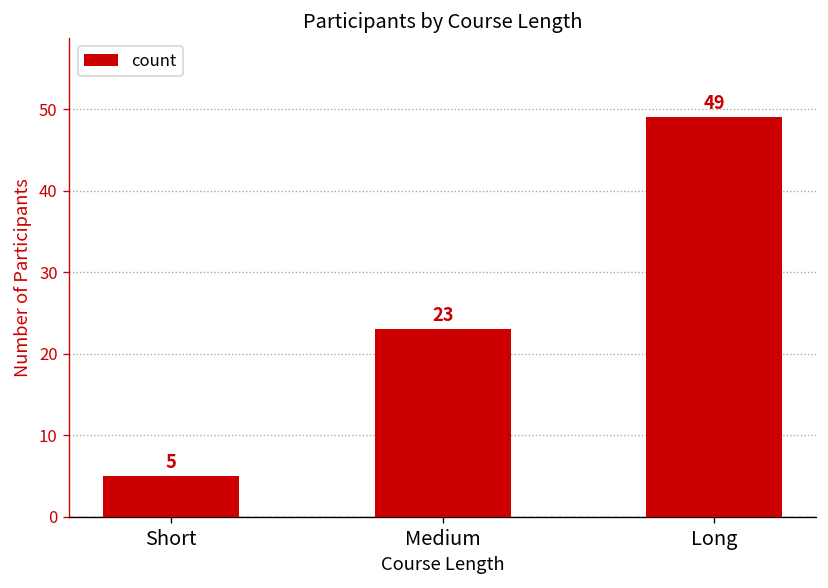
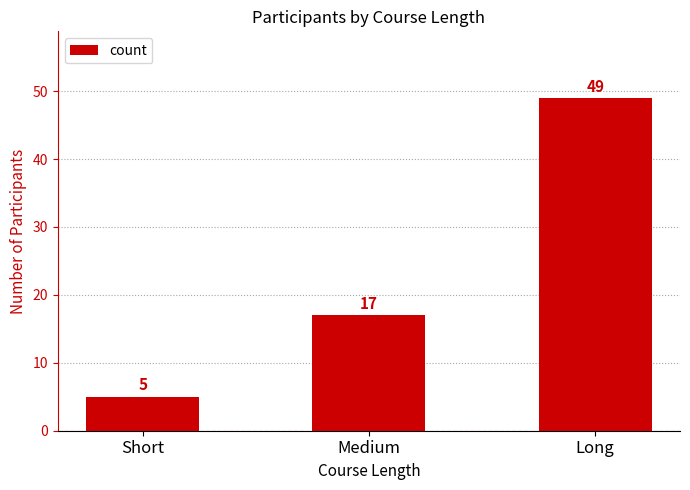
Medium: 23 -> 17
